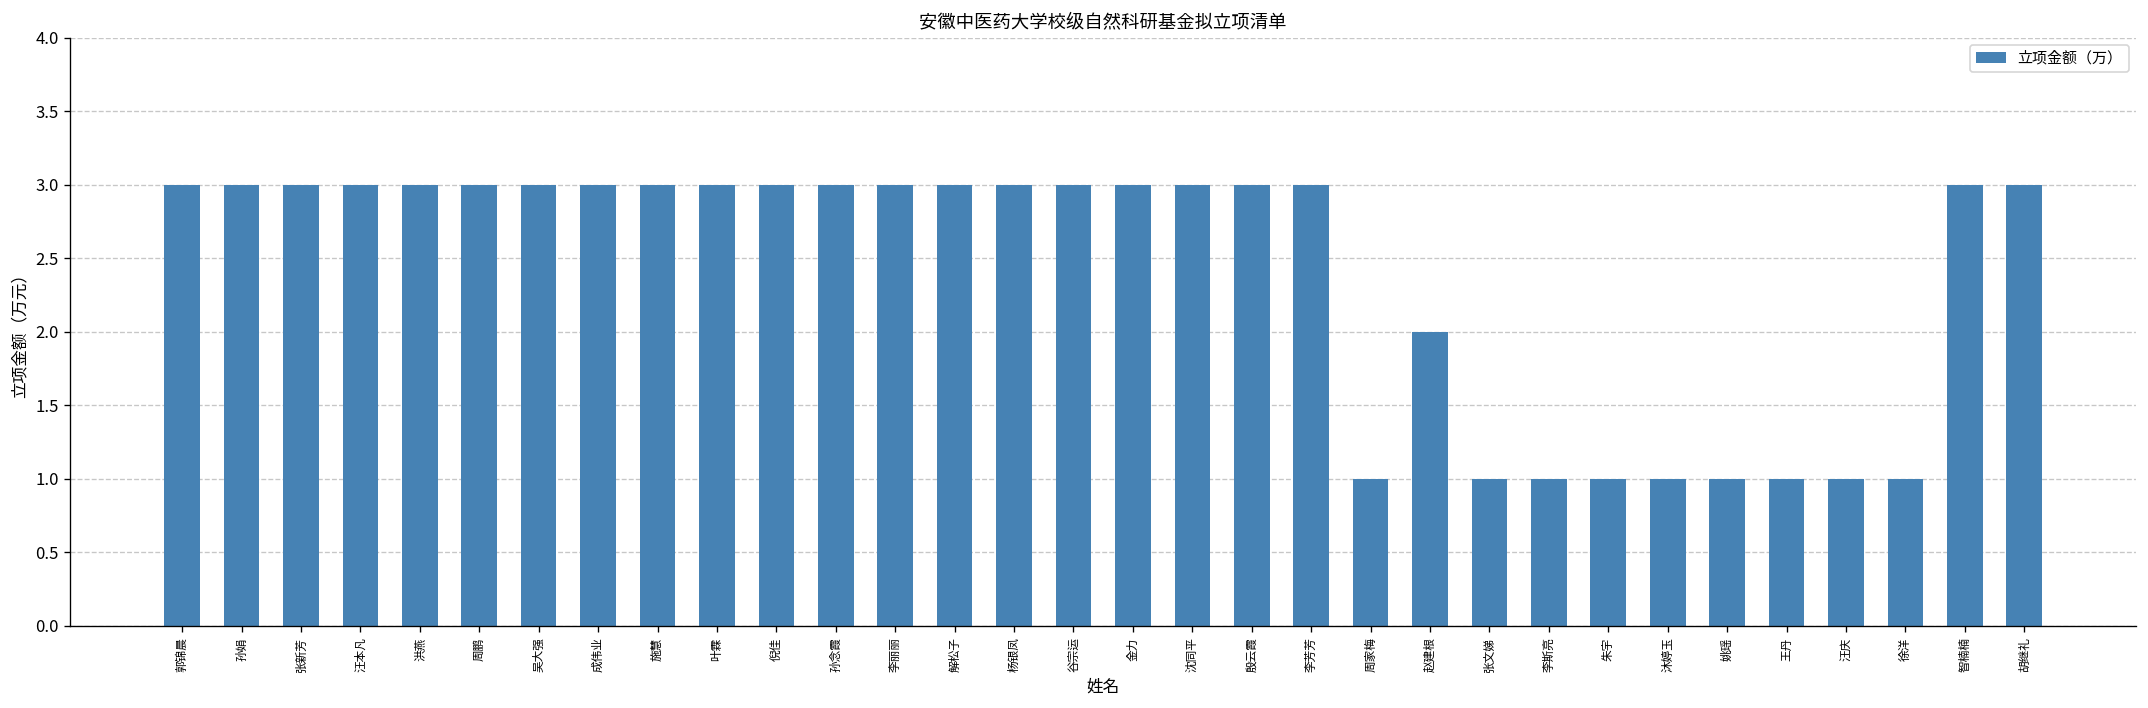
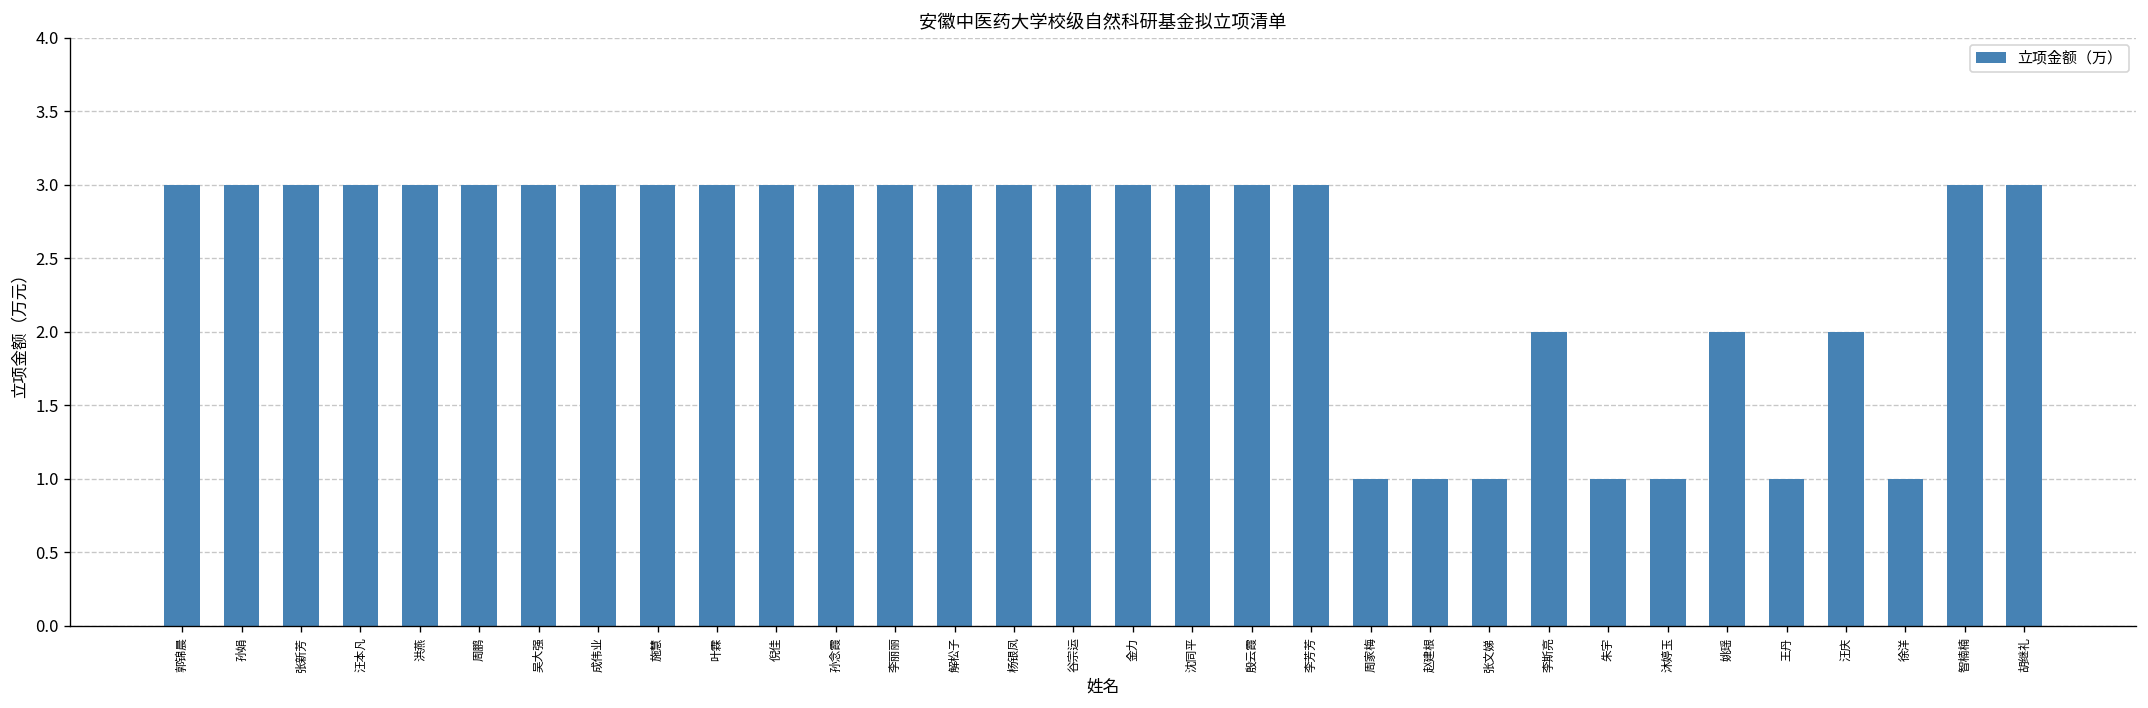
赵建根: 2 -> 1
李斯亮: 1 -> 2
姚瑶: 1 -> 2
汪庆: 1 -> 2
